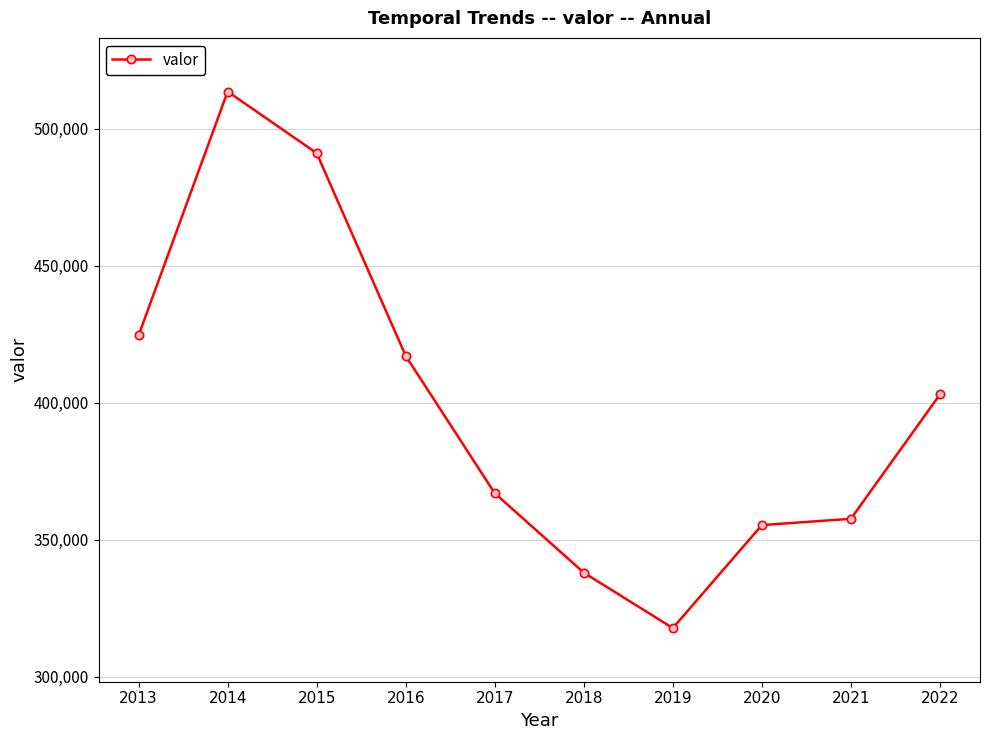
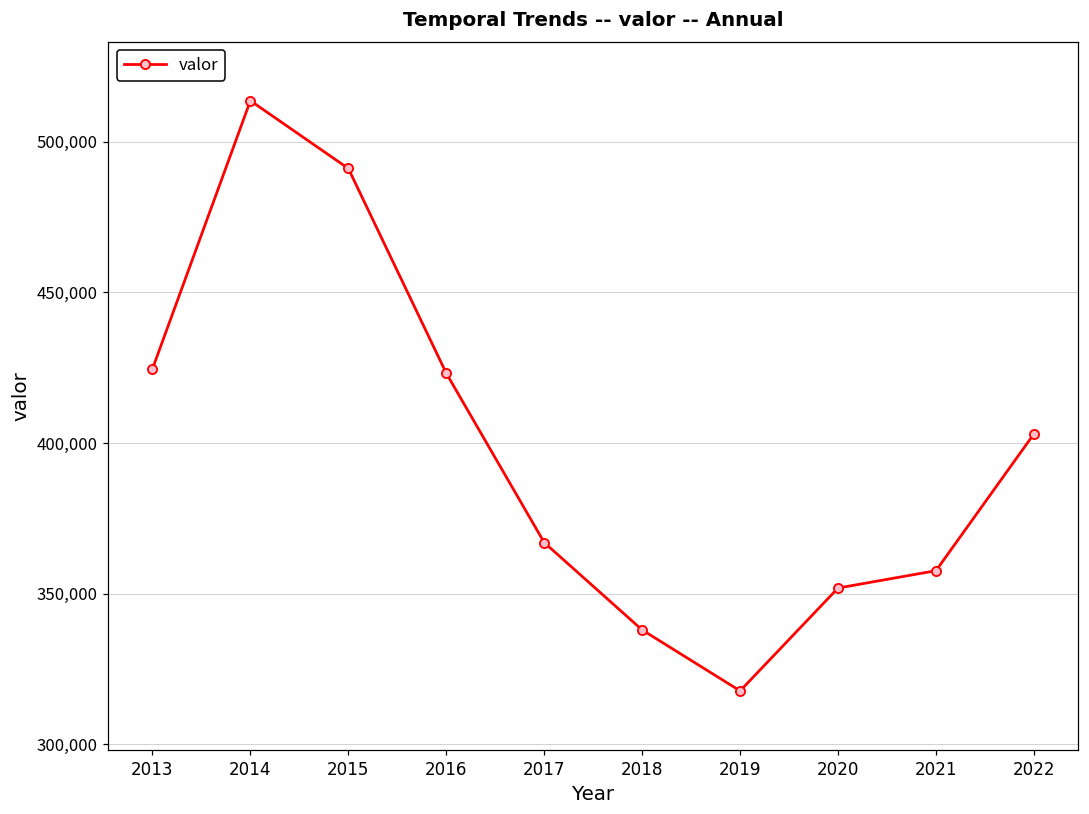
2016: 417,000 -> 423,000
2020: 355,000 -> 352,000
